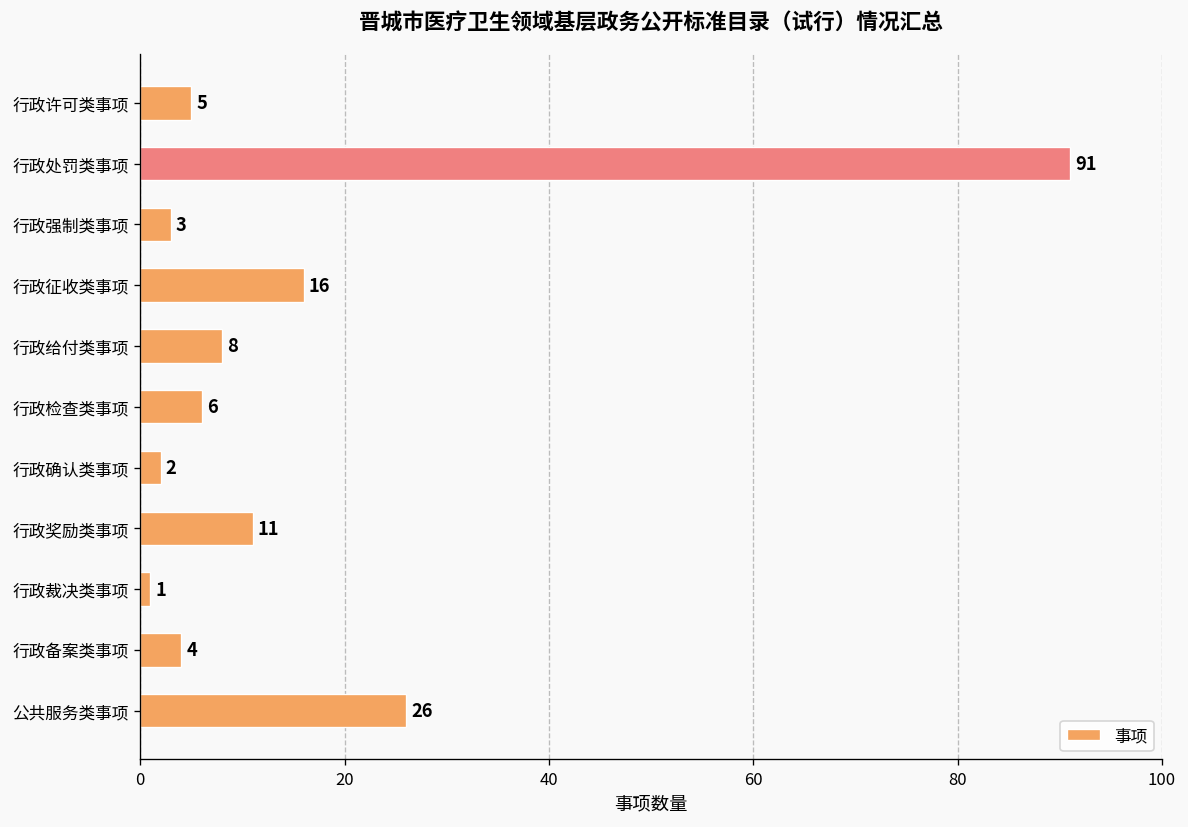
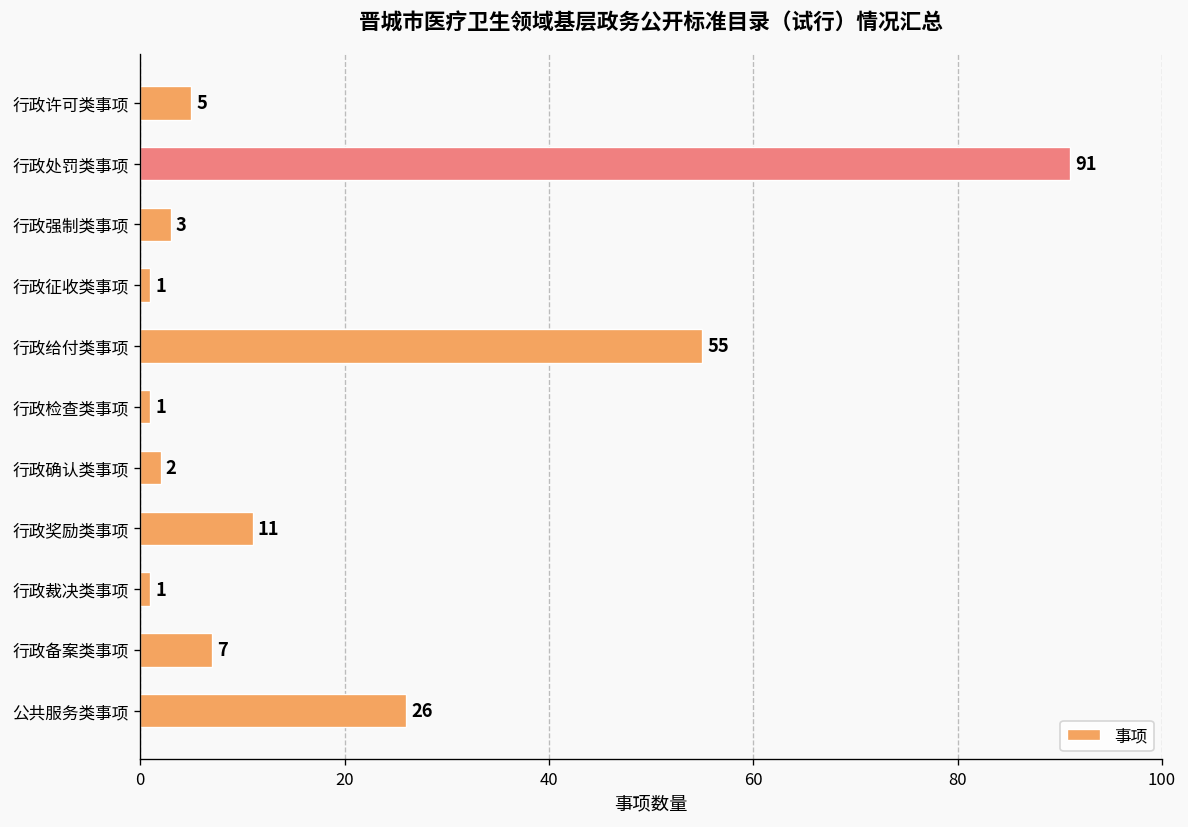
行政征收类事项: 16 -> 1
行政给付类事项: 8 -> 55
行政检查类事项: 6 -> 1
行政备案类事项: 4 -> 7
